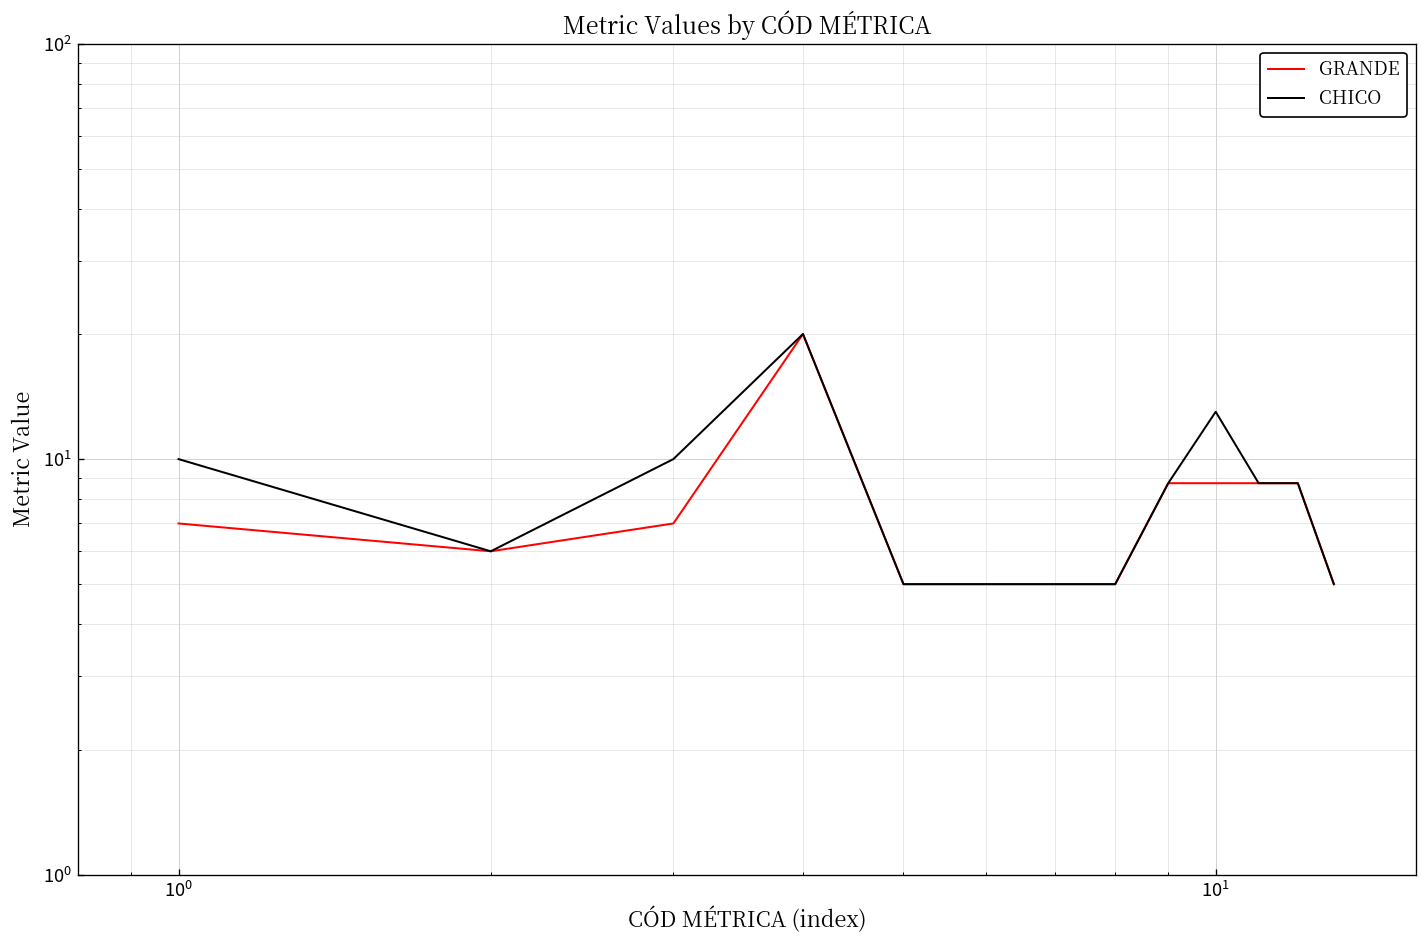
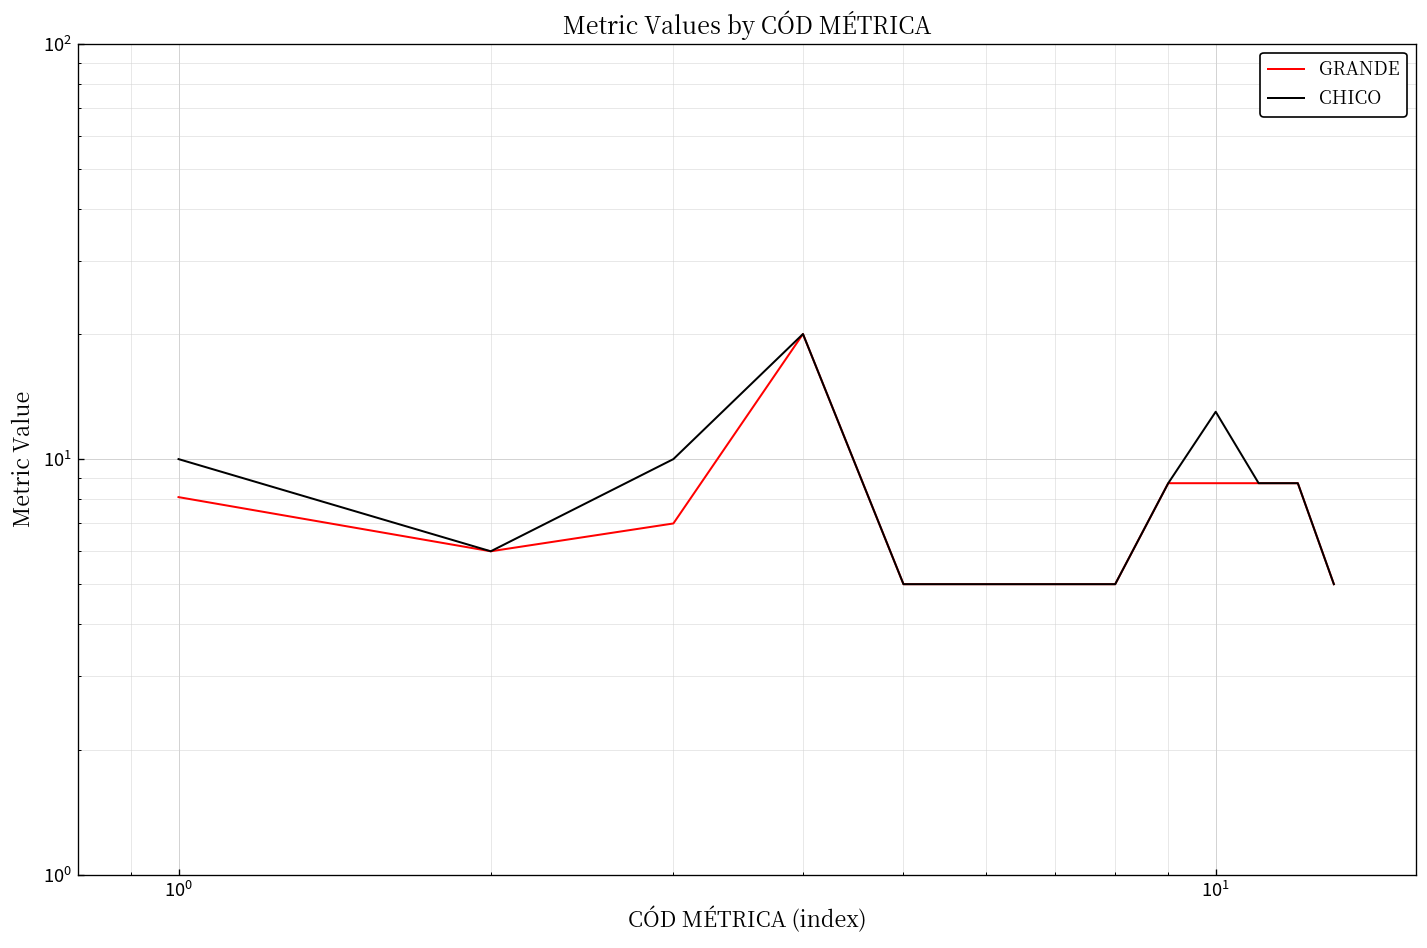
GRANDE, 10^0: 7.0 -> 8.1
